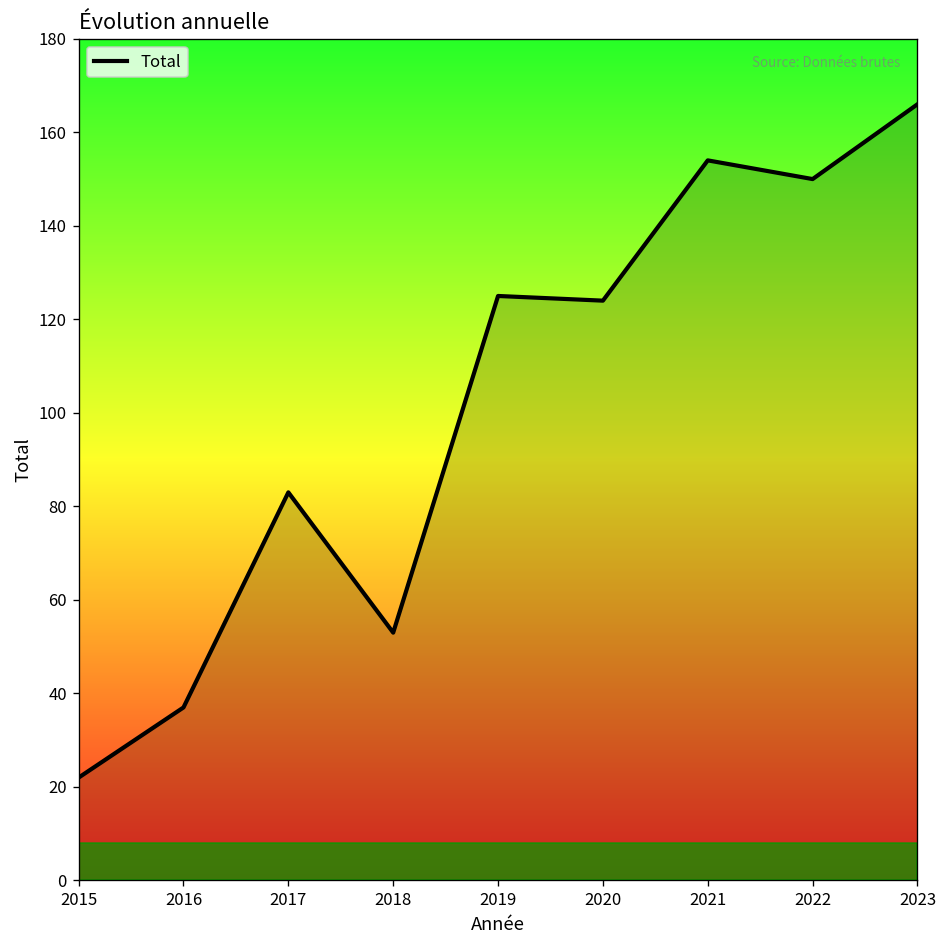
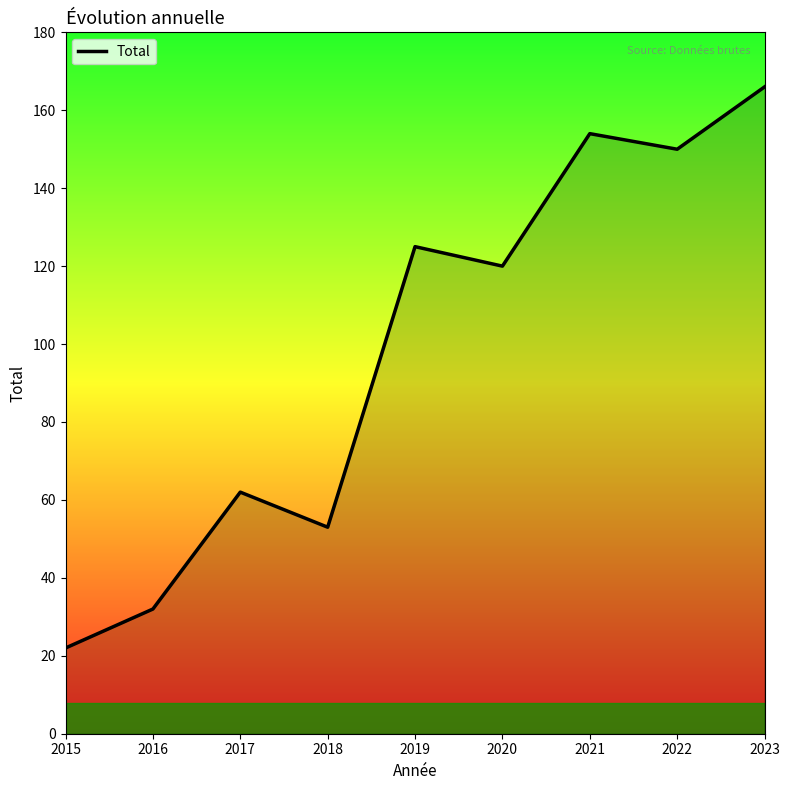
2016: 37 -> 32
2017: 83 -> 62
2020: 124 -> 120
